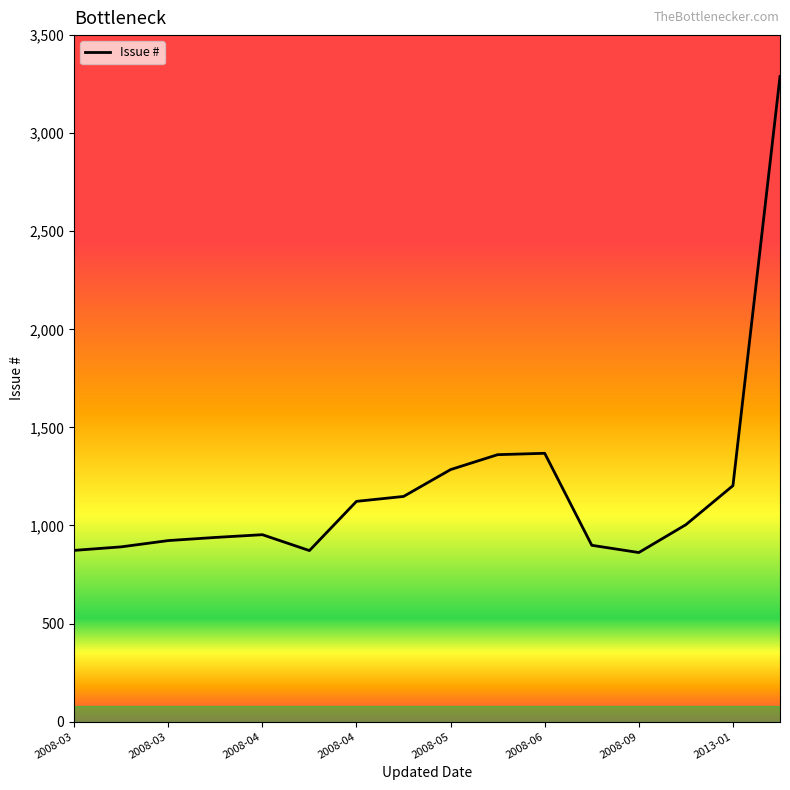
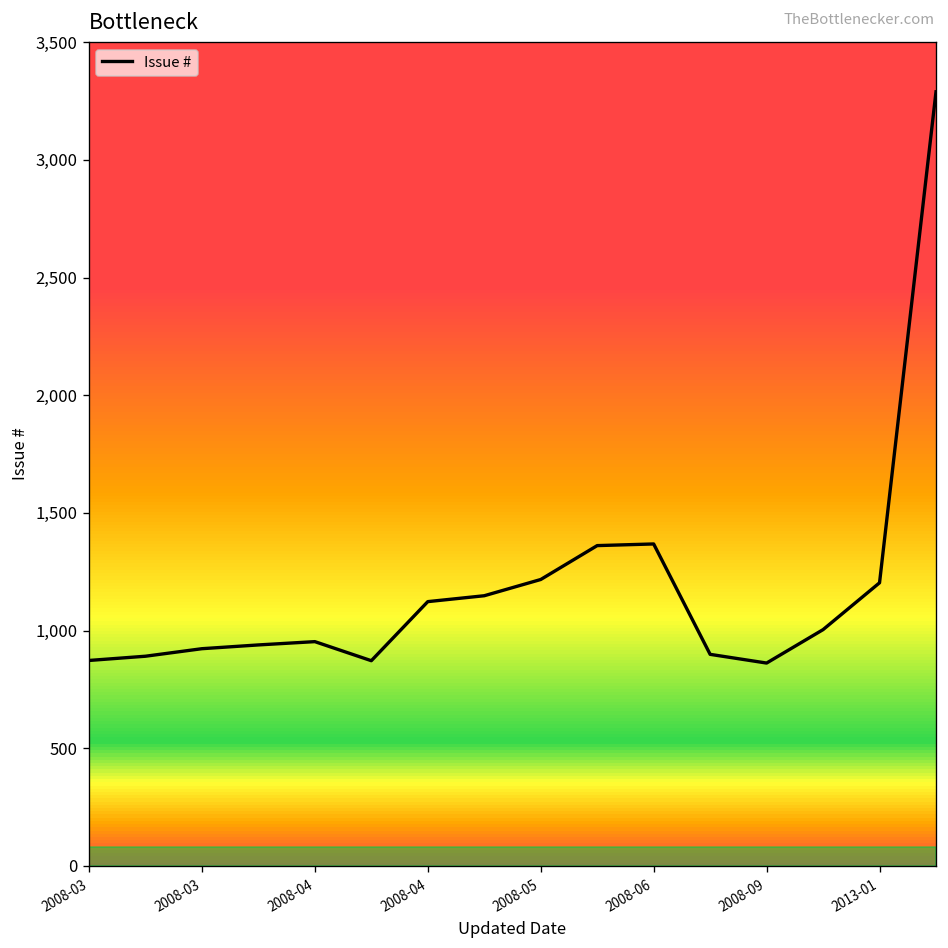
2008-05: 1,290 -> 1,220
